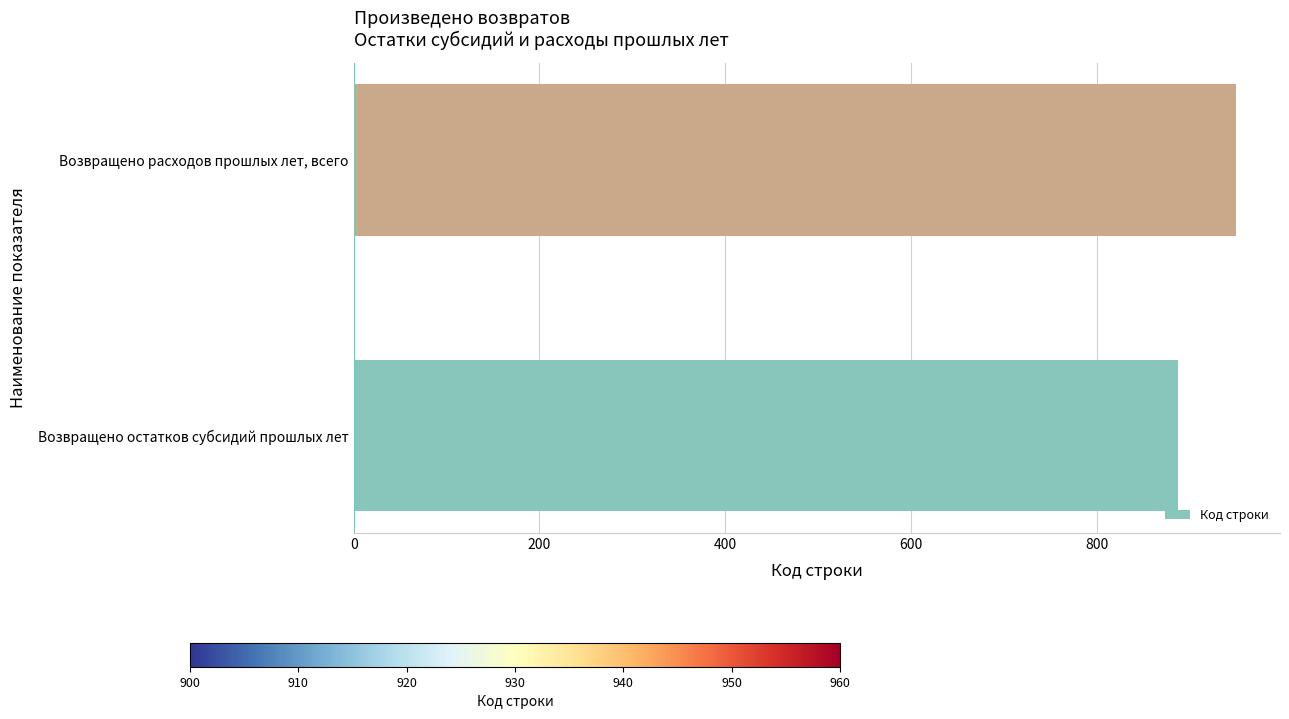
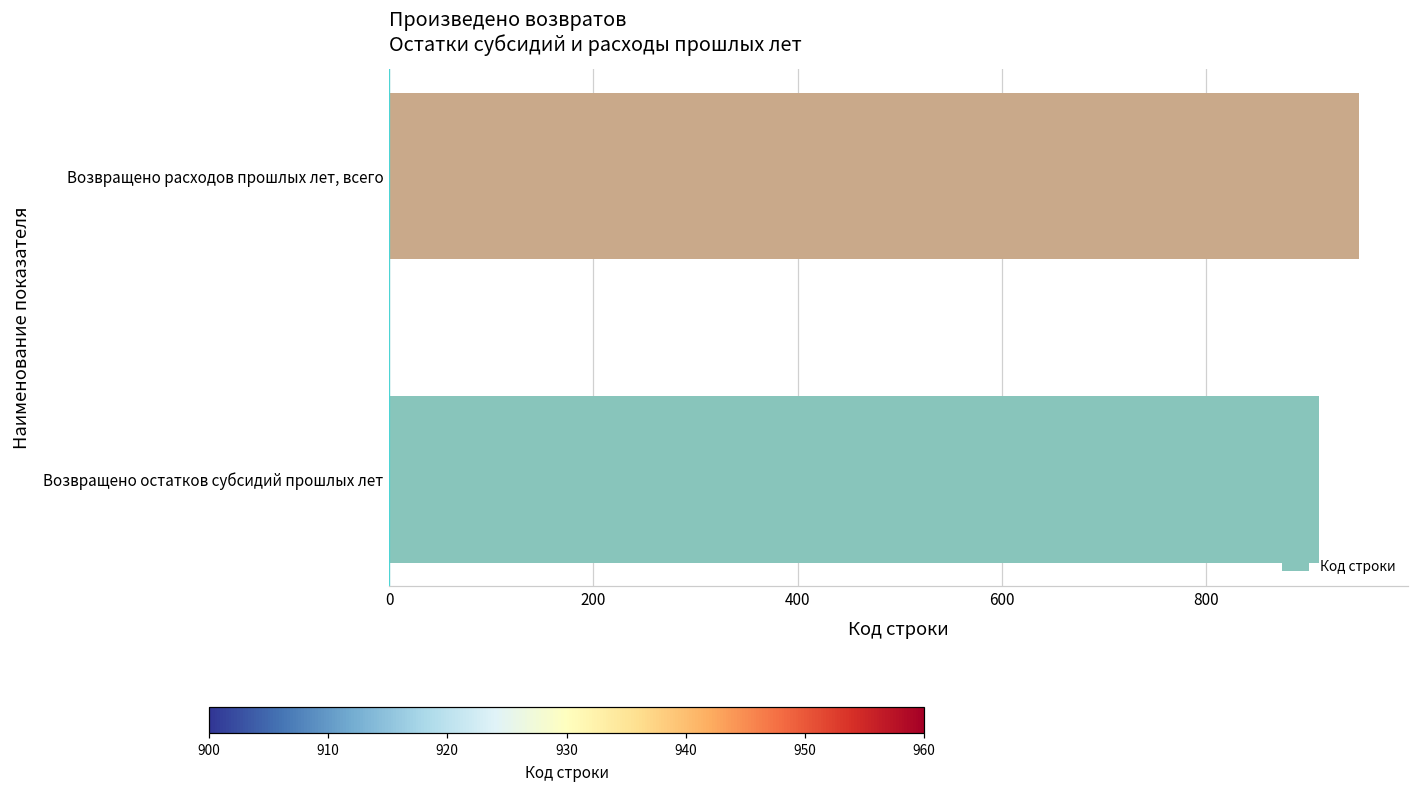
Возвращено остатков субсидий прошлых лет: 890 -> 910
